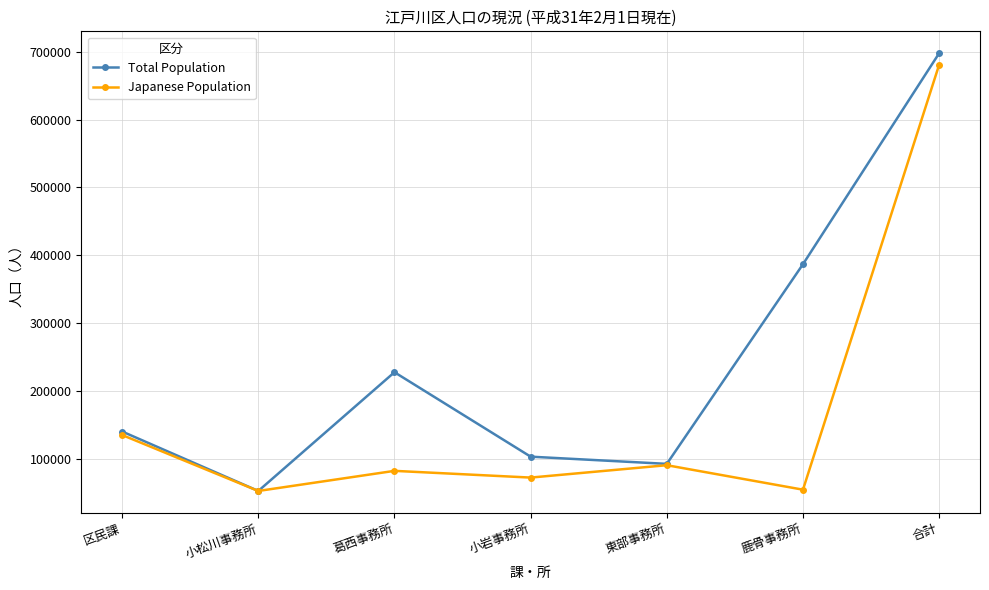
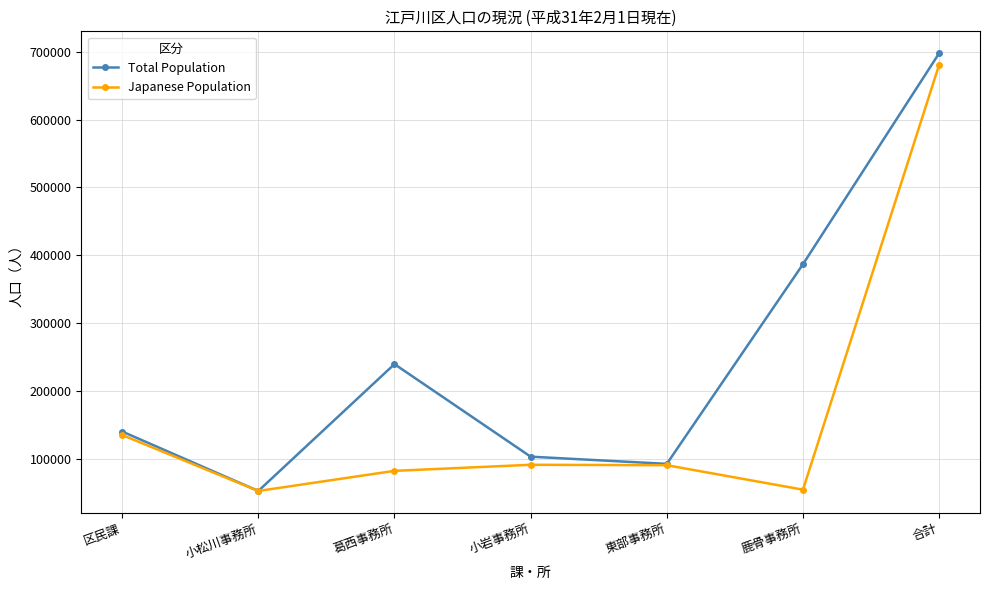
Total Population, 葛西事務所: 230000 -> 240000
Japanese Population, 小岩事務所: 70000 -> 90000
